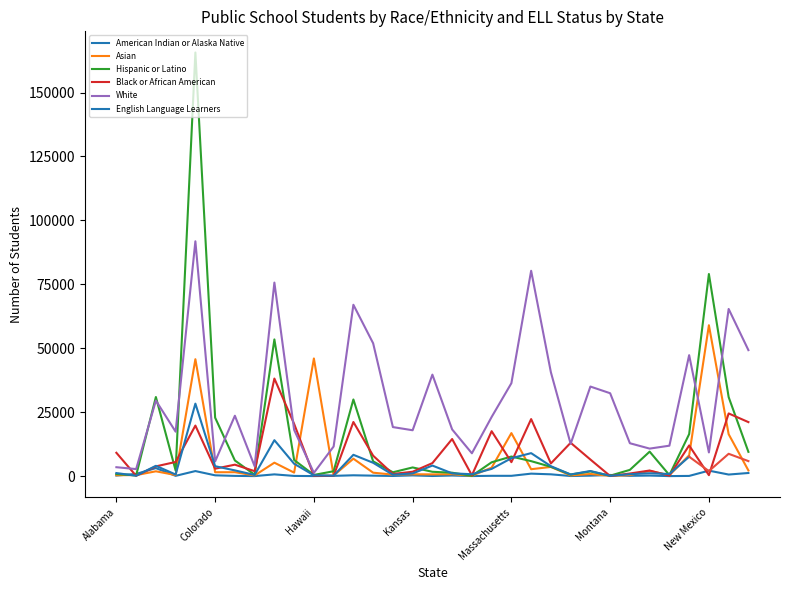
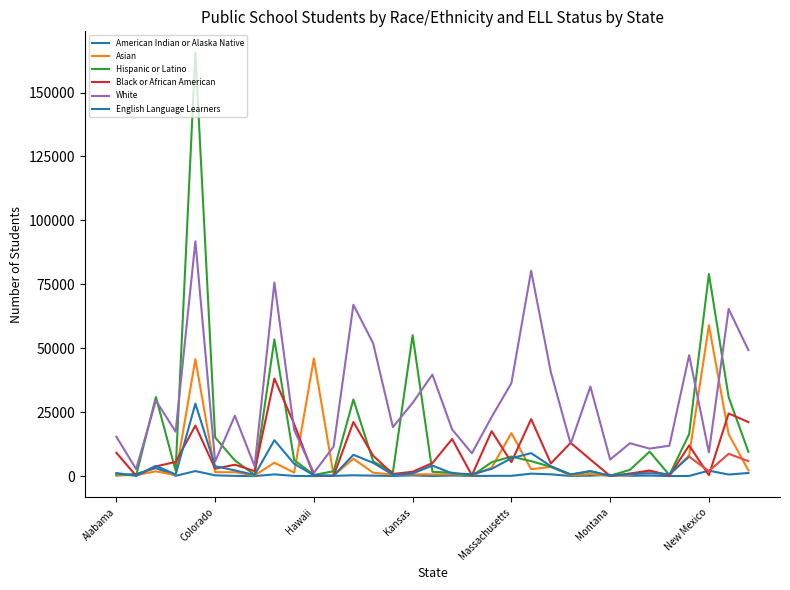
White, Alabama: 4000 -> 15000
Hispanic or Latino, Colorado: 23000 -> 15000
Hispanic or Latino, Kansas: 3000 -> 55000
White, Kansas: 18000 -> 29000
White, Montana: 32000 -> 6000
